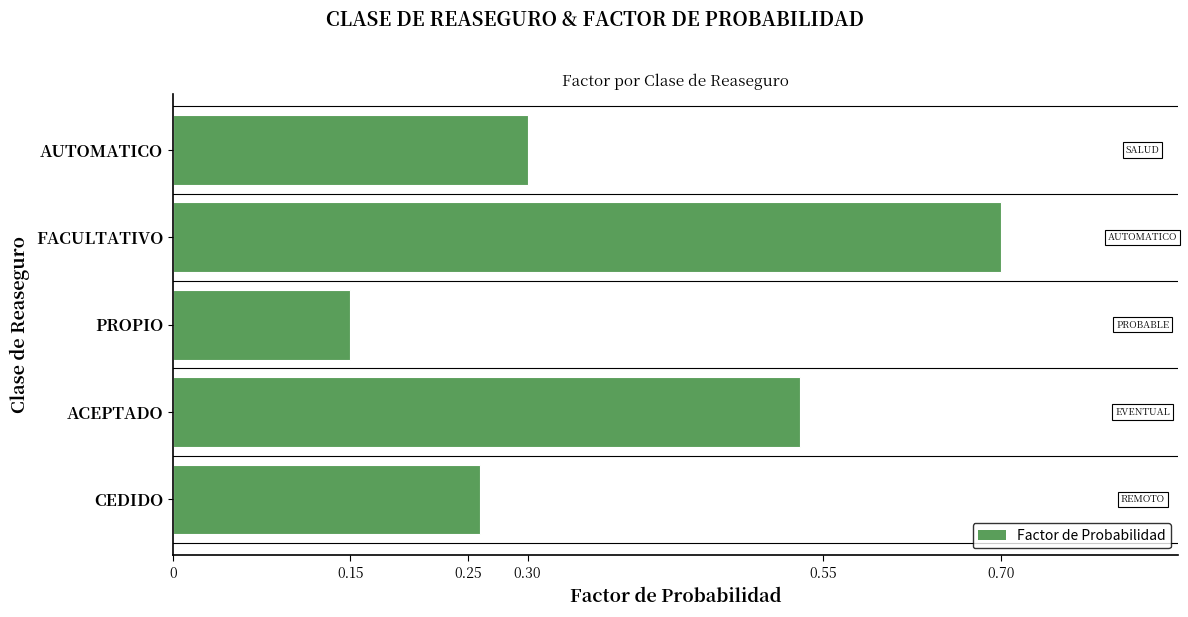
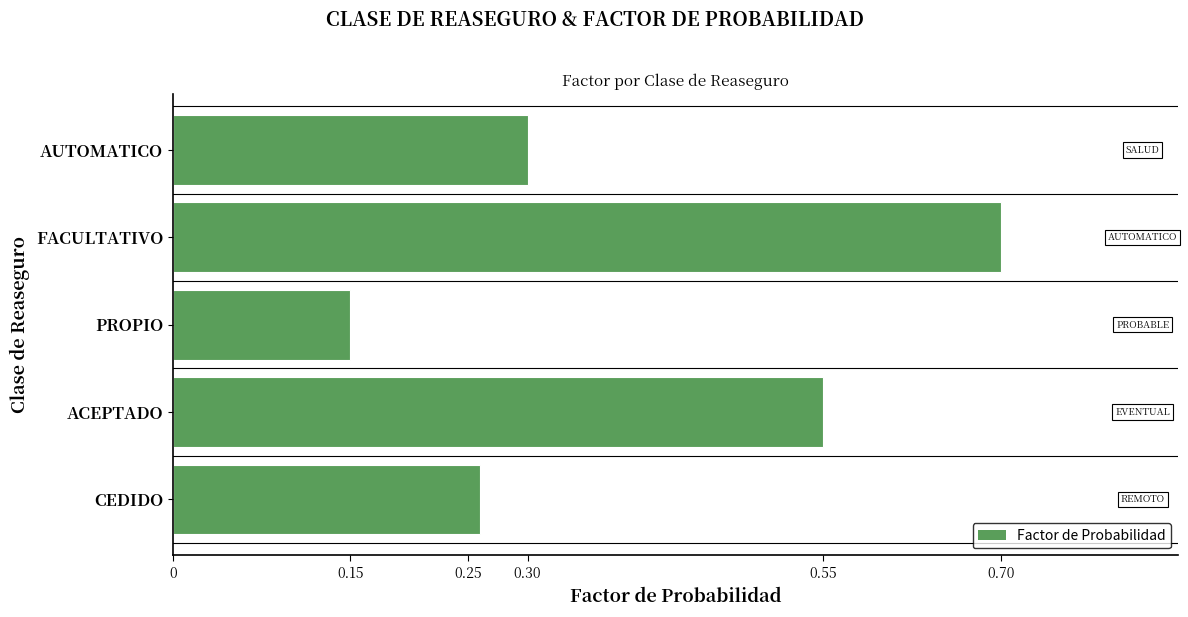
ACEPTADO: 0.53 -> 0.55
